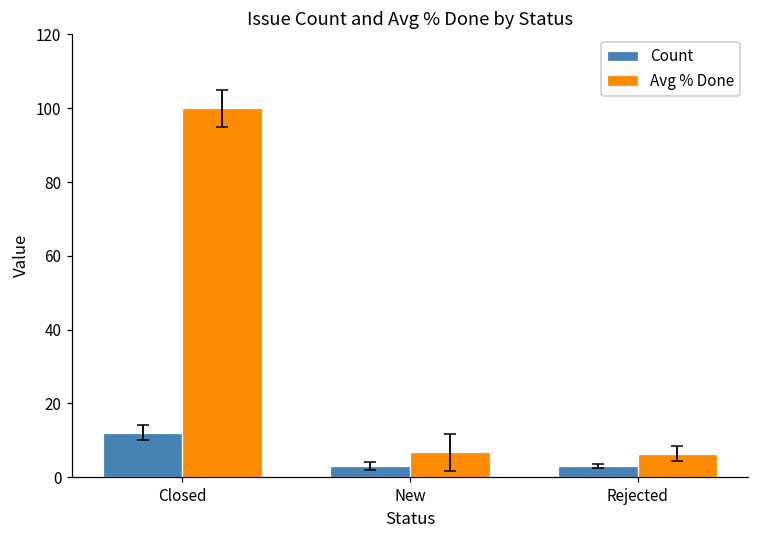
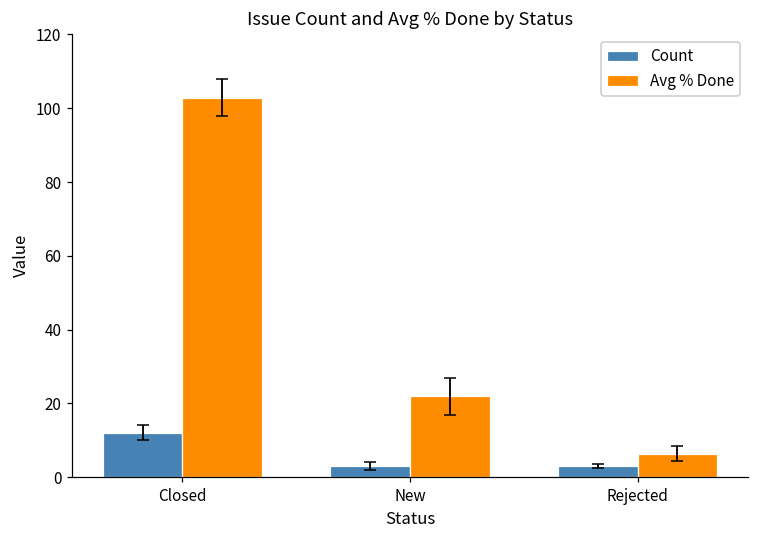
Avg % Done, Closed: 100 -> 103
Avg % Done, New: 7 -> 22
